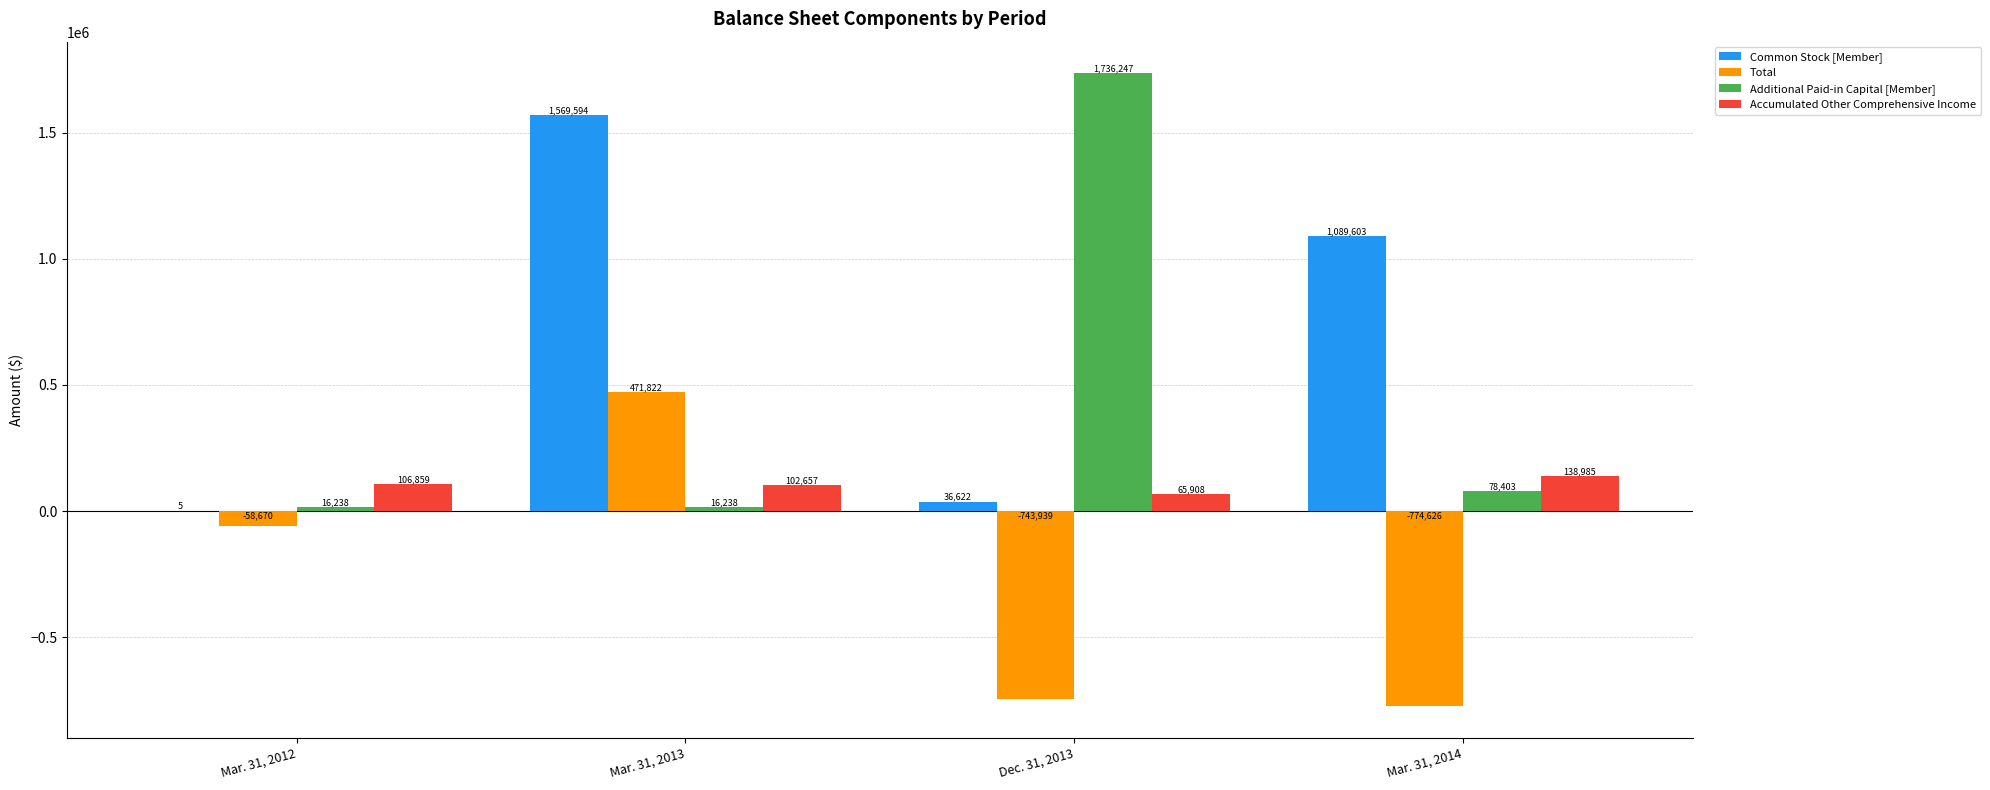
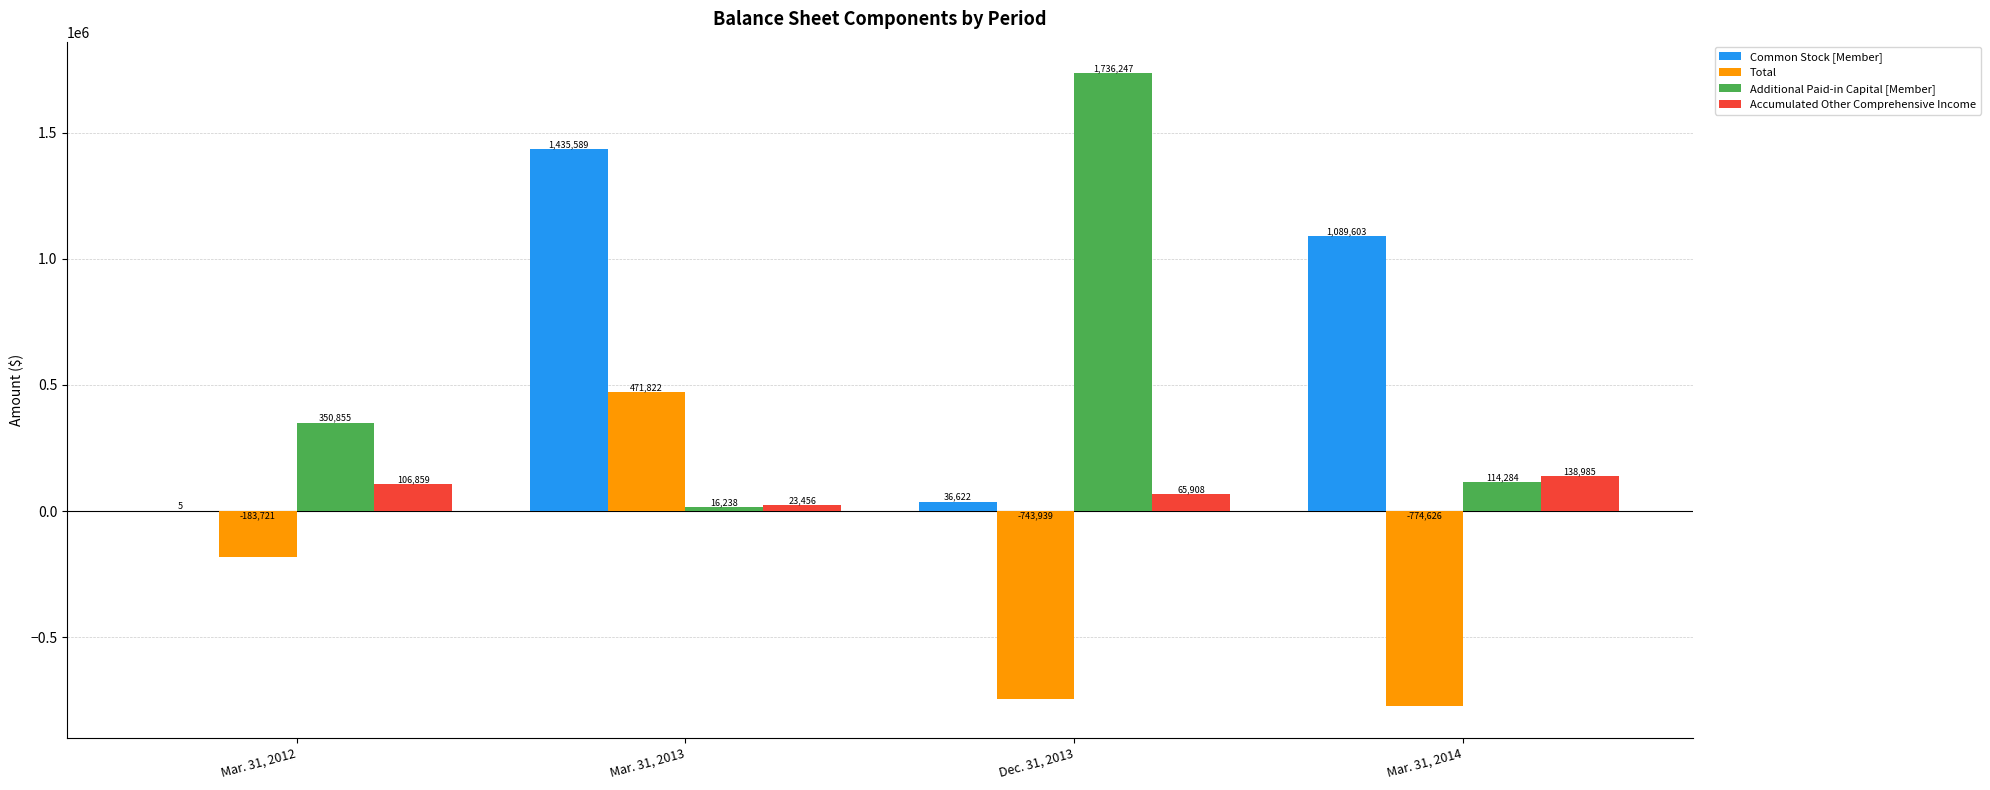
Total, Mar. 31, 2012: -58,670 -> -183,721
Additional Paid-in Capital [Member], Mar. 31, 2012: 16,238 -> 350,855
Common Stock [Member], Mar. 31, 2013: 1,569,594 -> 1,435,589
Accumulated Other Comprehensive Income, Mar. 31, 2013: 102,657 -> 23,456
Additional Paid-in Capital [Member], Mar. 31, 2014: 78,403 -> 114,284
